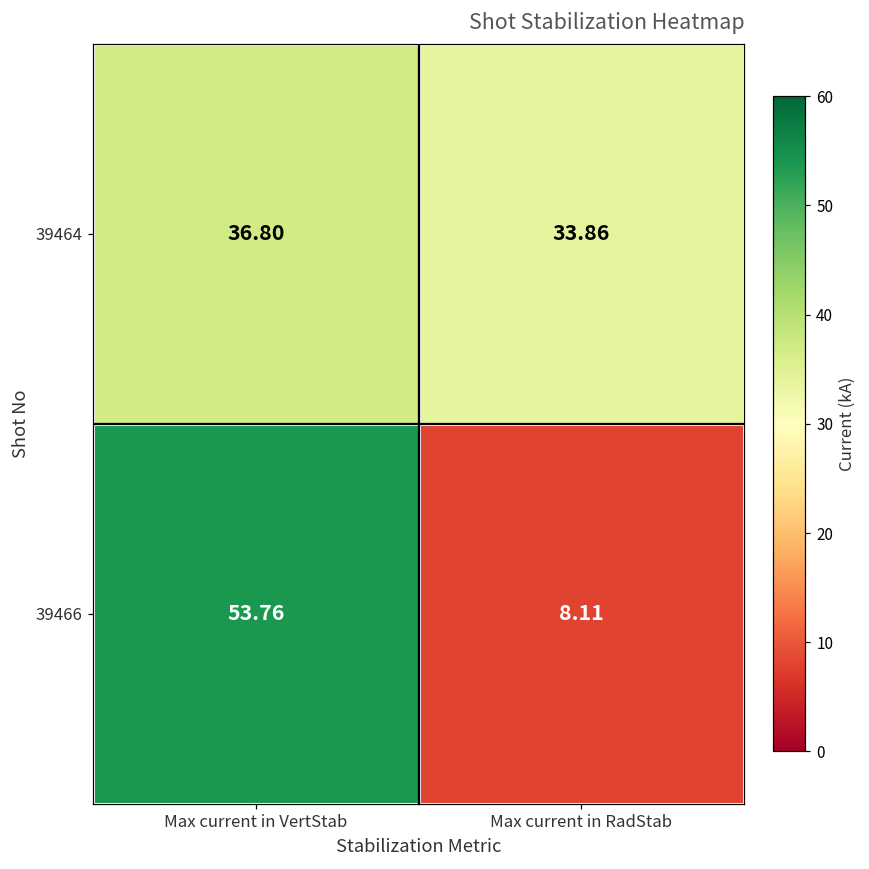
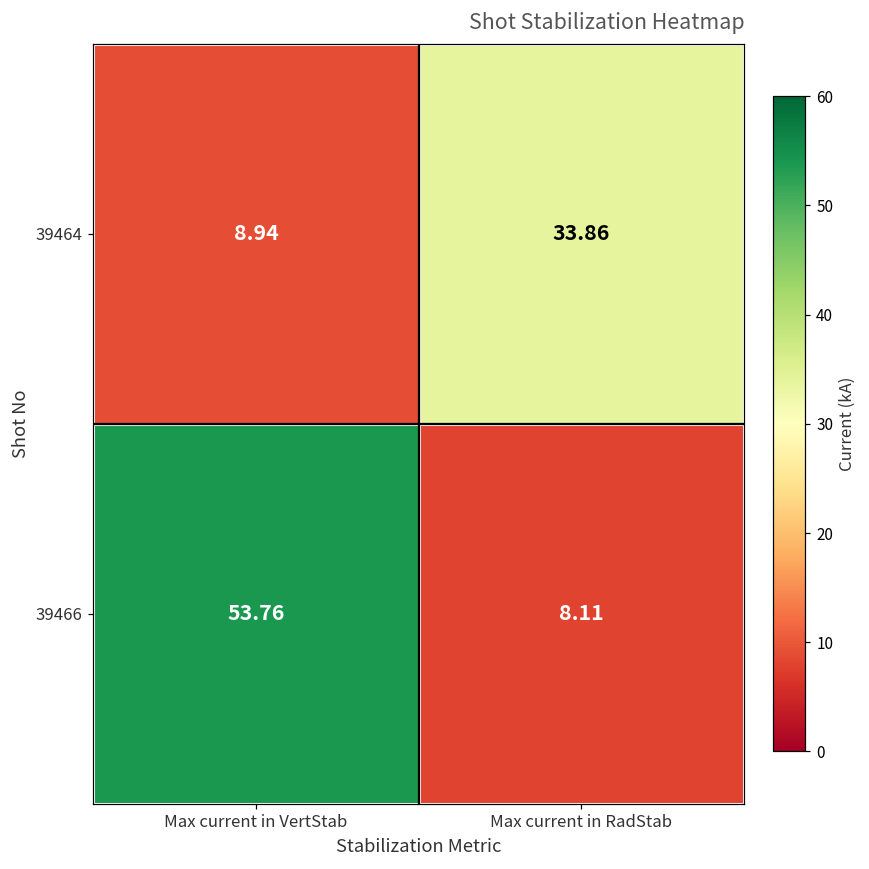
39464, Max current in VertStab: 36.80 -> 8.94
